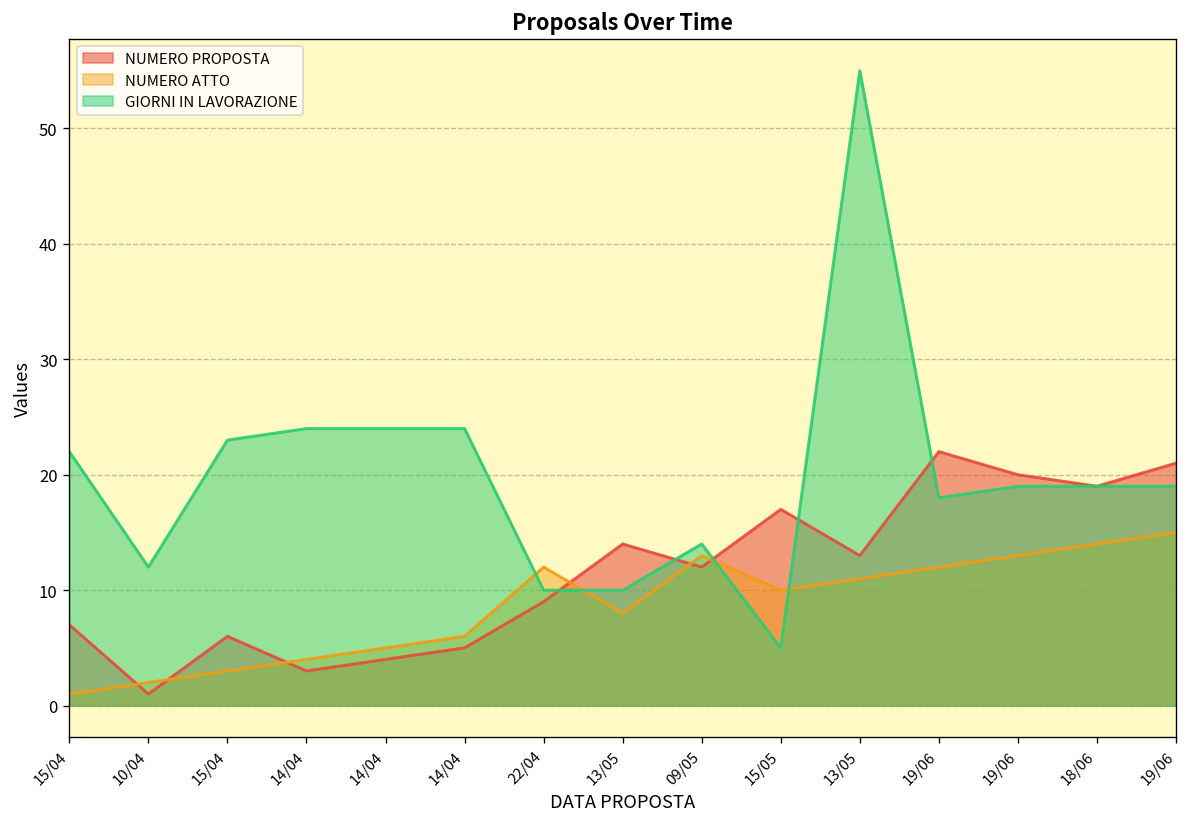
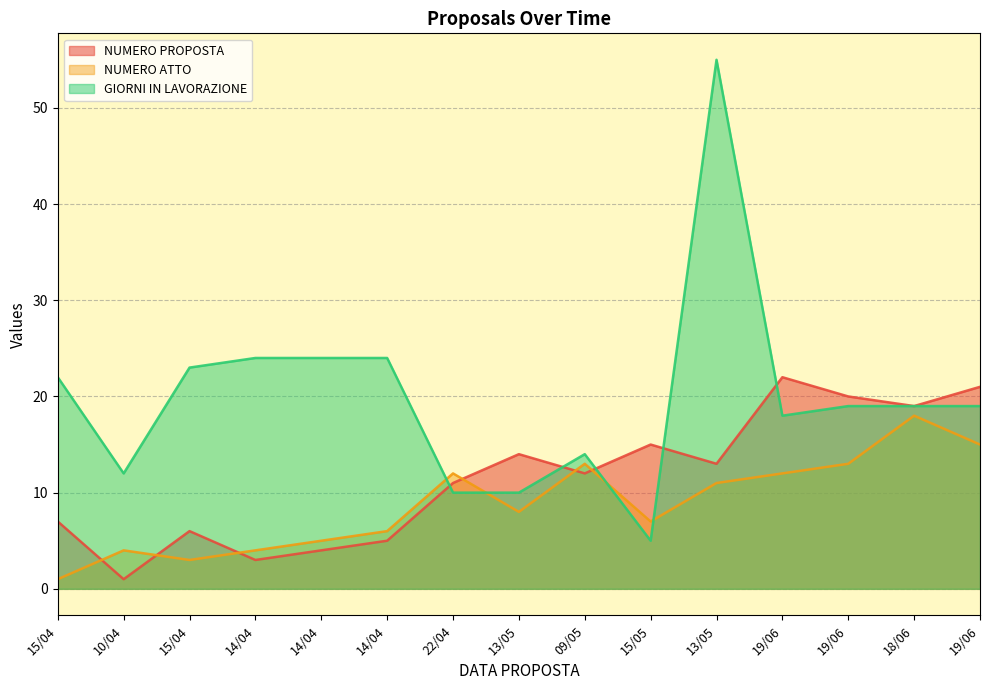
NUMERO ATTO, 10/04: 2 -> 4
NUMERO PROPOSTA, 22/04: 9 -> 11
NUMERO PROPOSTA, 15/05: 17 -> 15
NUMERO ATTO, 15/05: 10 -> 7
NUMERO ATTO, 18/06: 14 -> 18
